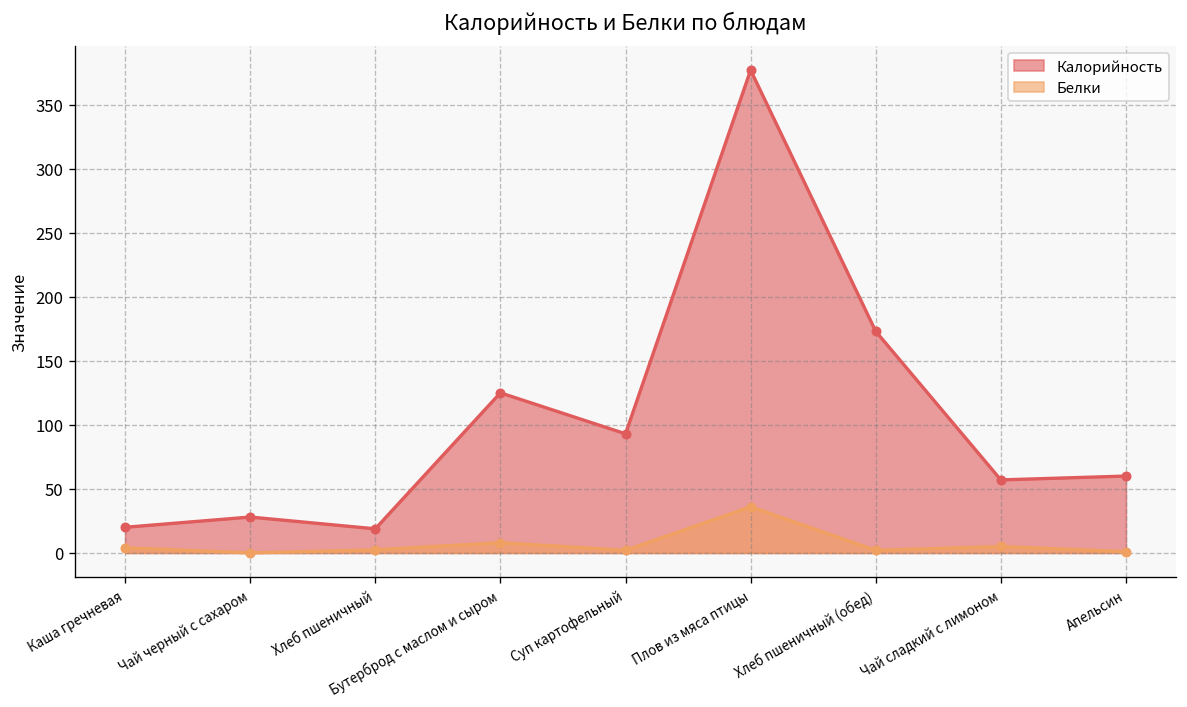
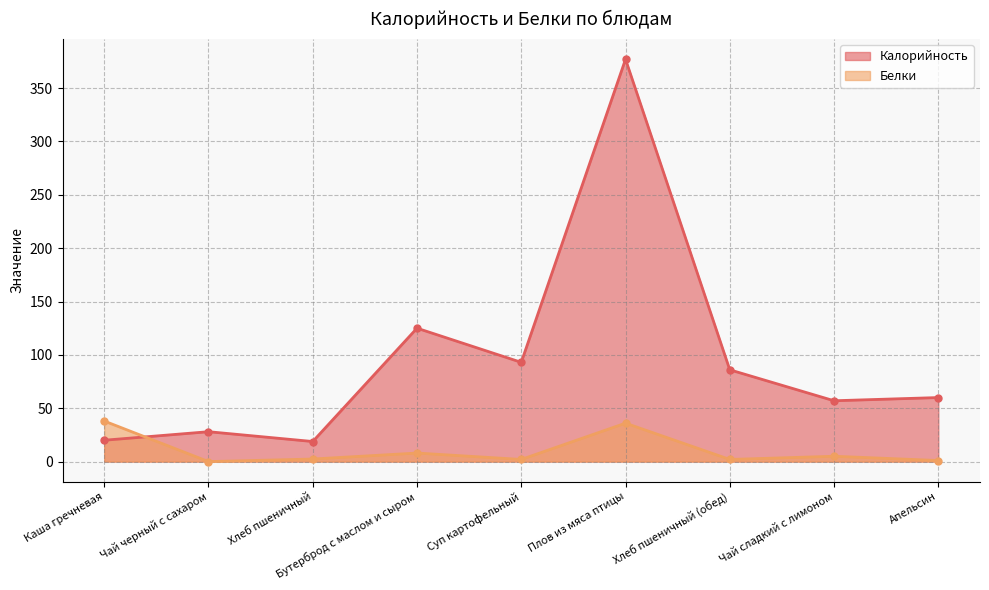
Белки, Каша гречневая: 4 -> 38
Калорийность, Хлеб пшеничный (обед): 173 -> 86
